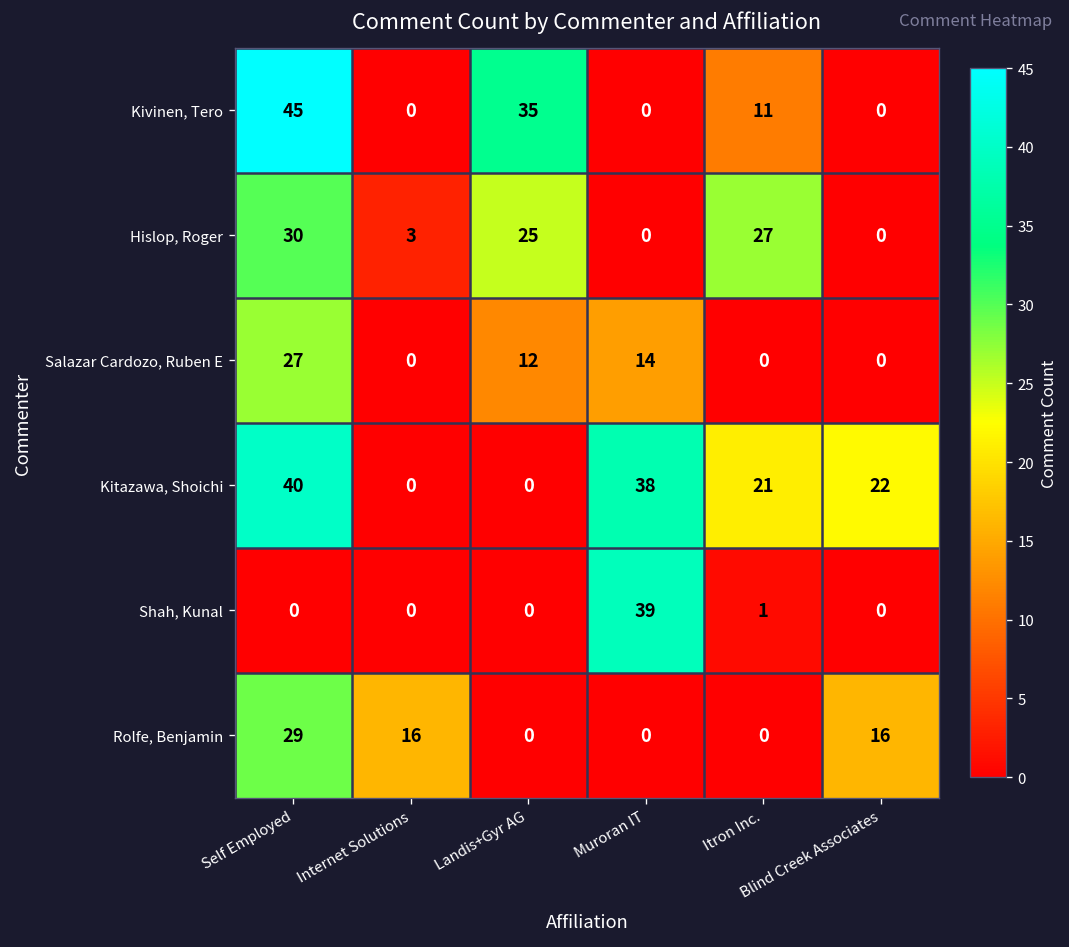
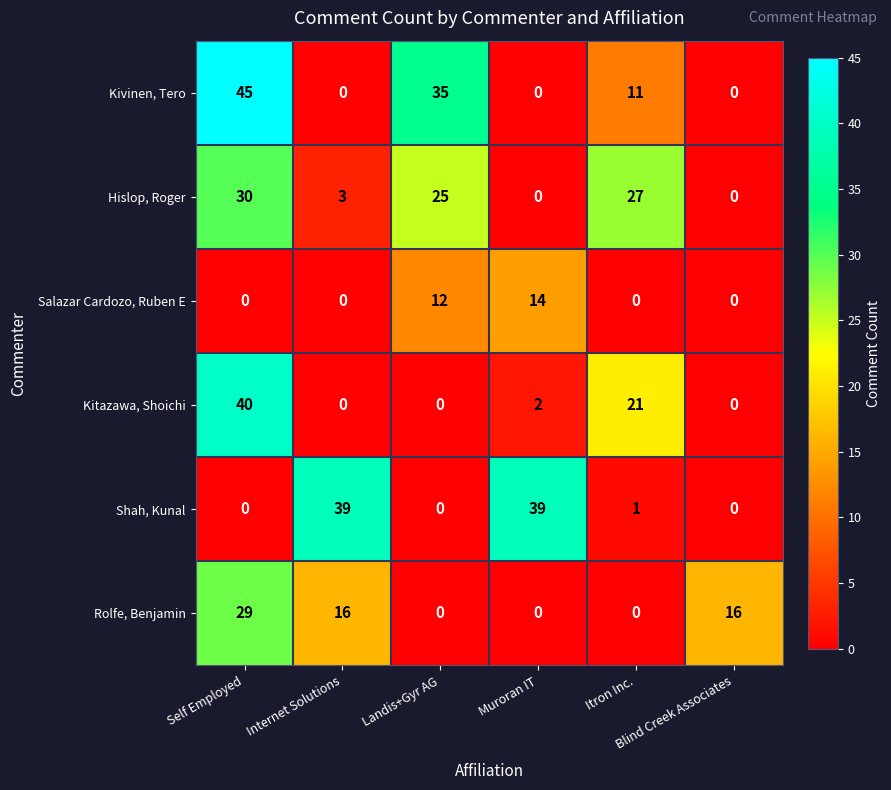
Salazar Cardozo, Ruben E, Self Employed: 27 -> 0
Kitazawa, Shoichi, Muroran IT: 38 -> 2
Kitazawa, Shoichi, Blind Creek Associates: 22 -> 0
Shah, Kunal, Internet Solutions: 0 -> 39
